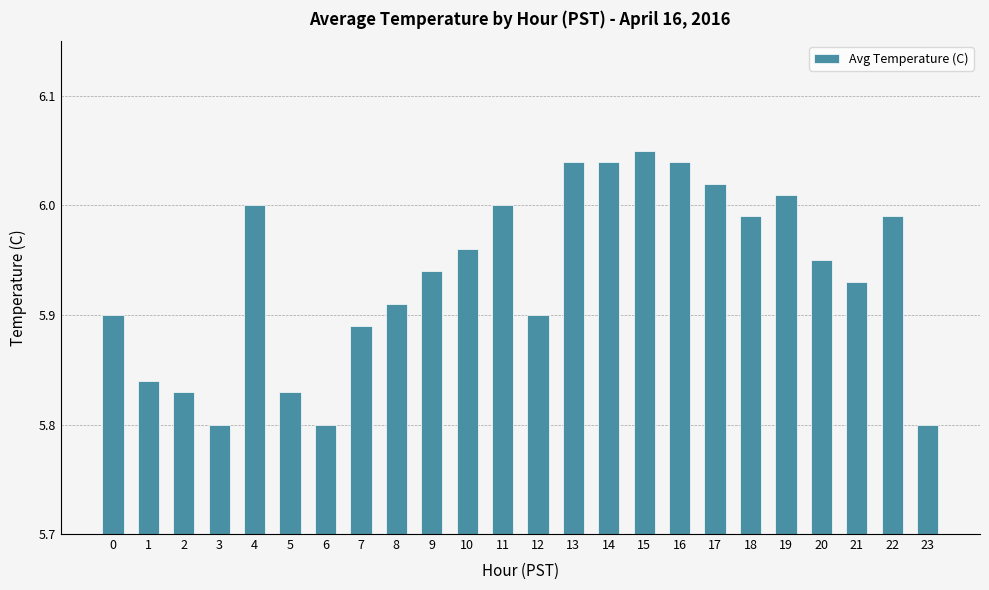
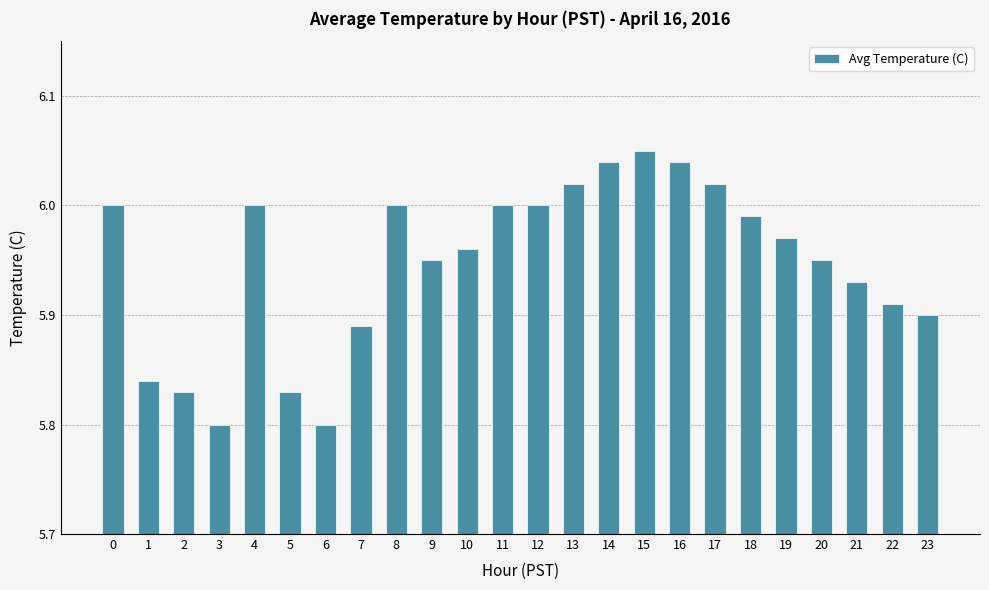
0: 5.9 -> 6.0
8: 5.91 -> 6.00
9: 5.94 -> 5.95
12: 5.9 -> 6.0
13: 6.04 -> 6.02
19: 6.01 -> 5.97
22: 5.99 -> 5.91
23: 5.8 -> 5.9
